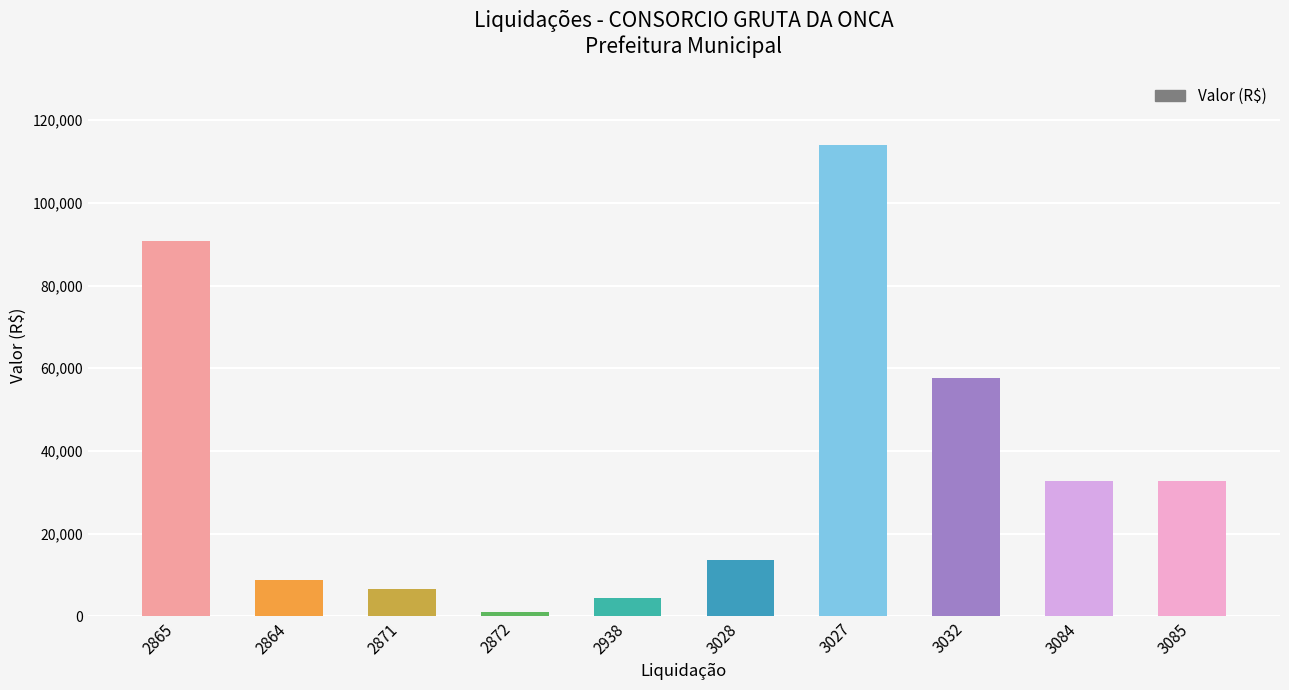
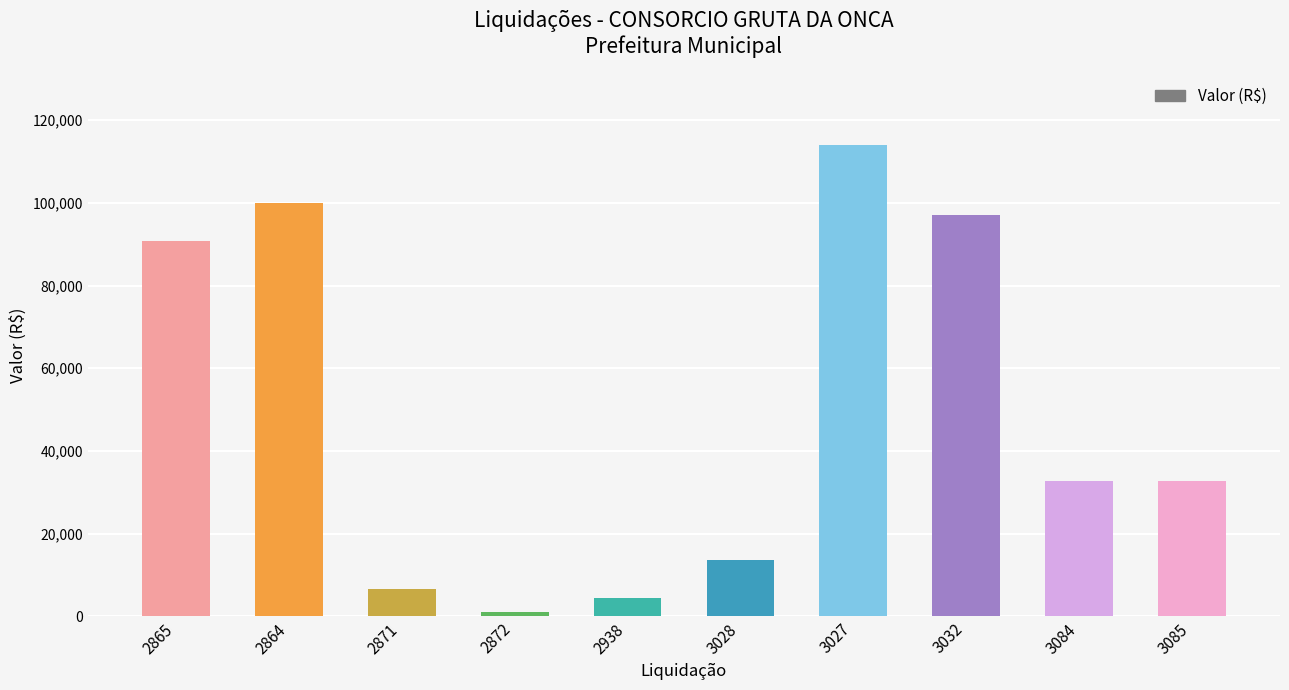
2864: 9,000 -> 100,000
3032: 58,000 -> 97,000
